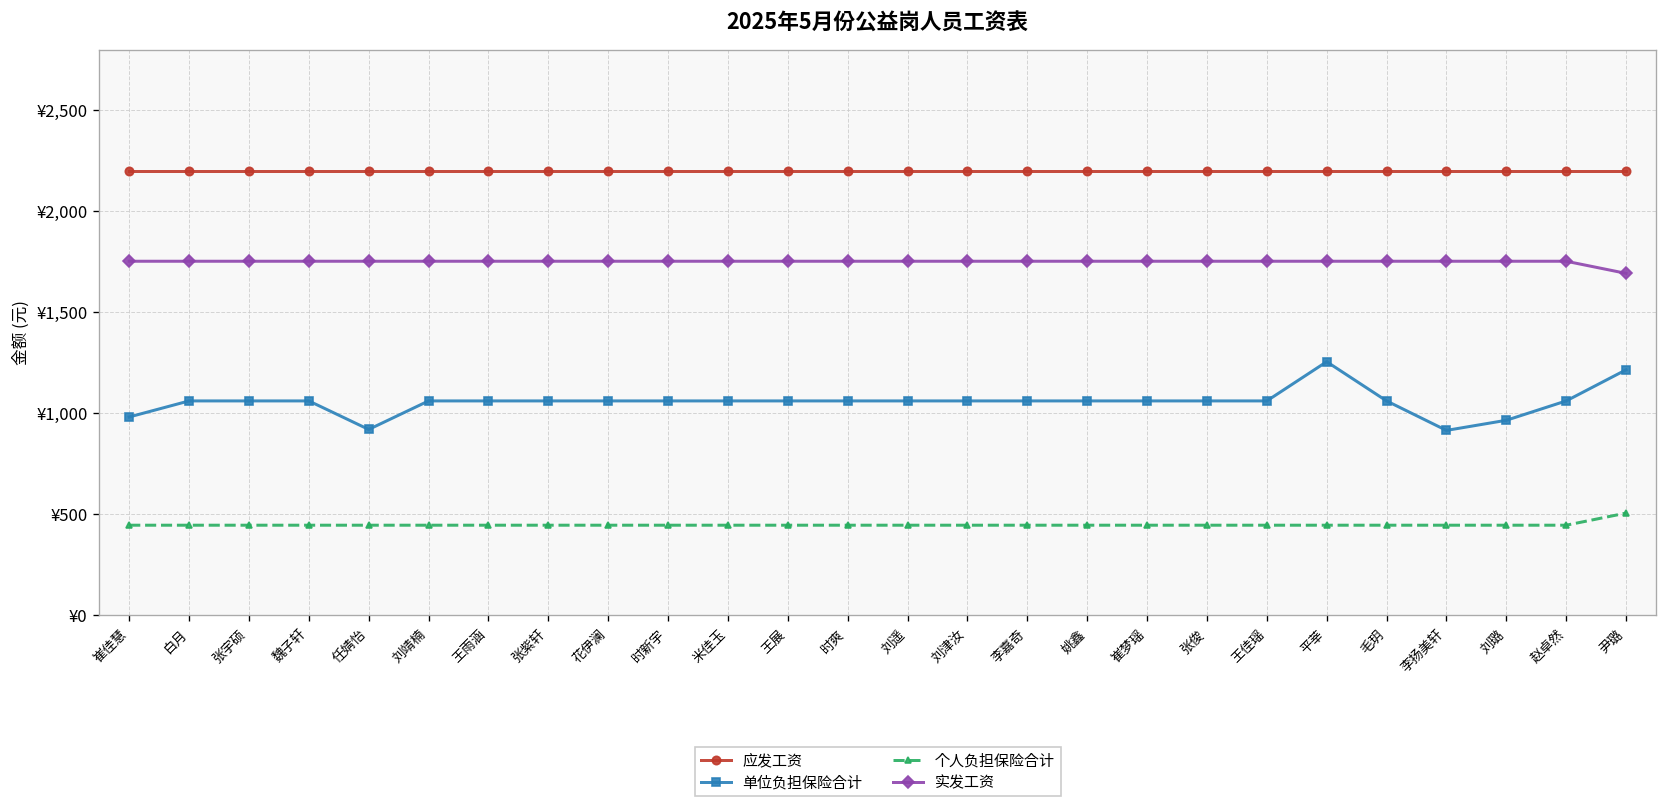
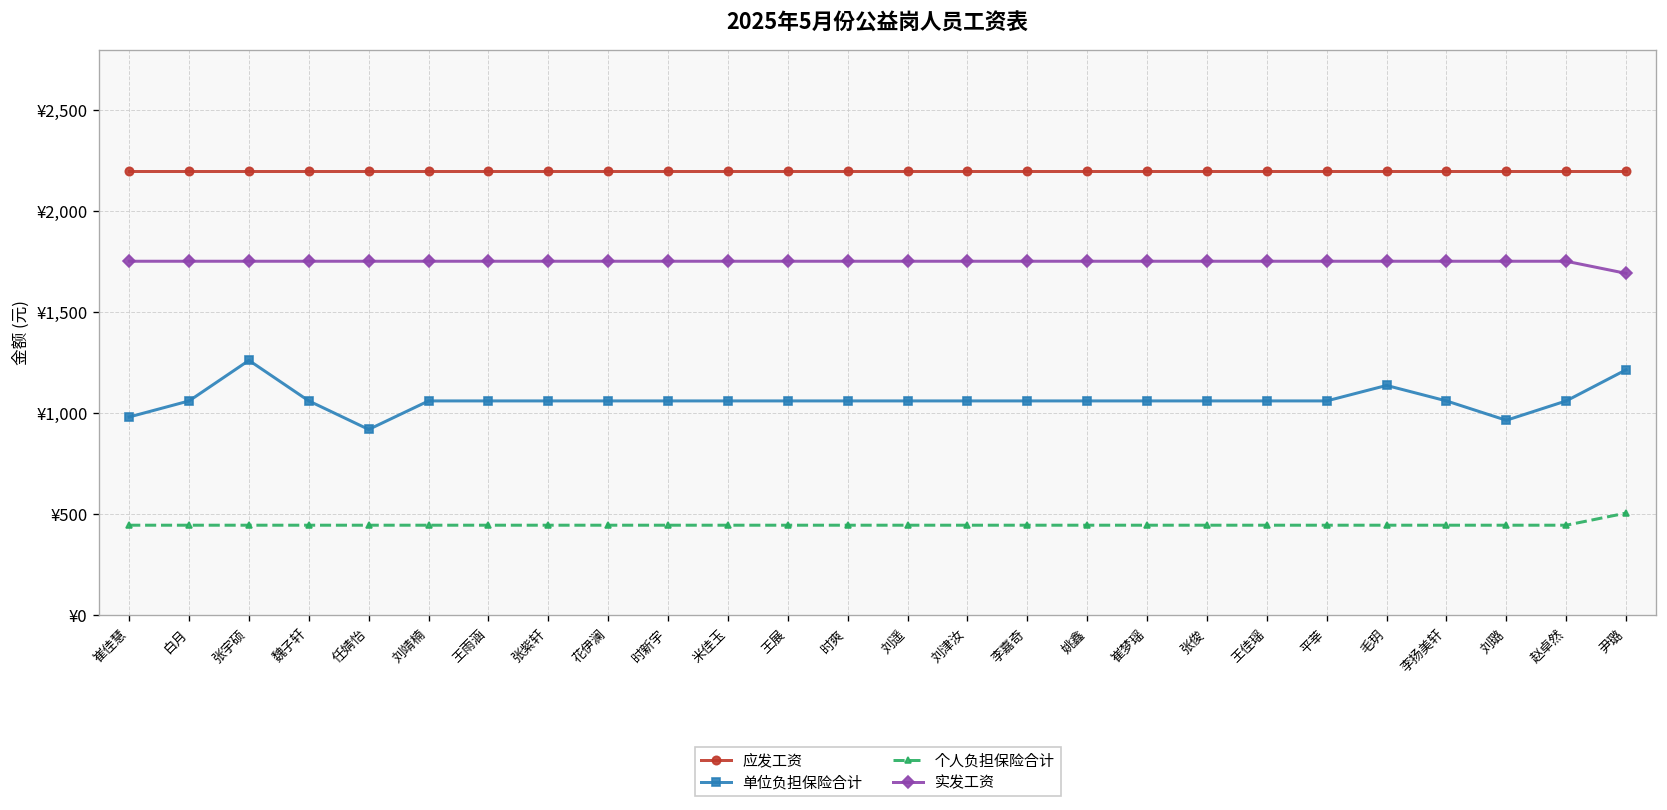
单位负担保险合计, 张宇硕: ¥1,060 -> ¥1,260
单位负担保险合计, 平莘: ¥1,260 -> ¥1,060
单位负担保险合计, 毛玥: ¥1,060 -> ¥1,140
单位负担保险合计, 李扬美轩: ¥920 -> ¥1,060
